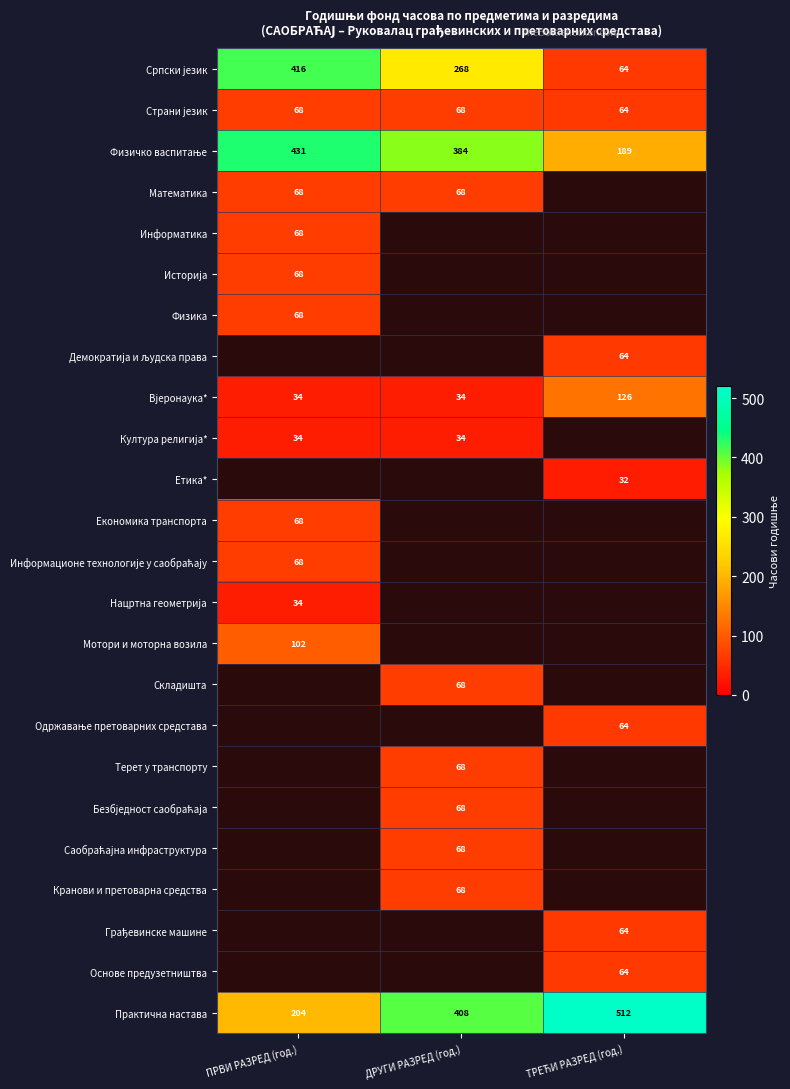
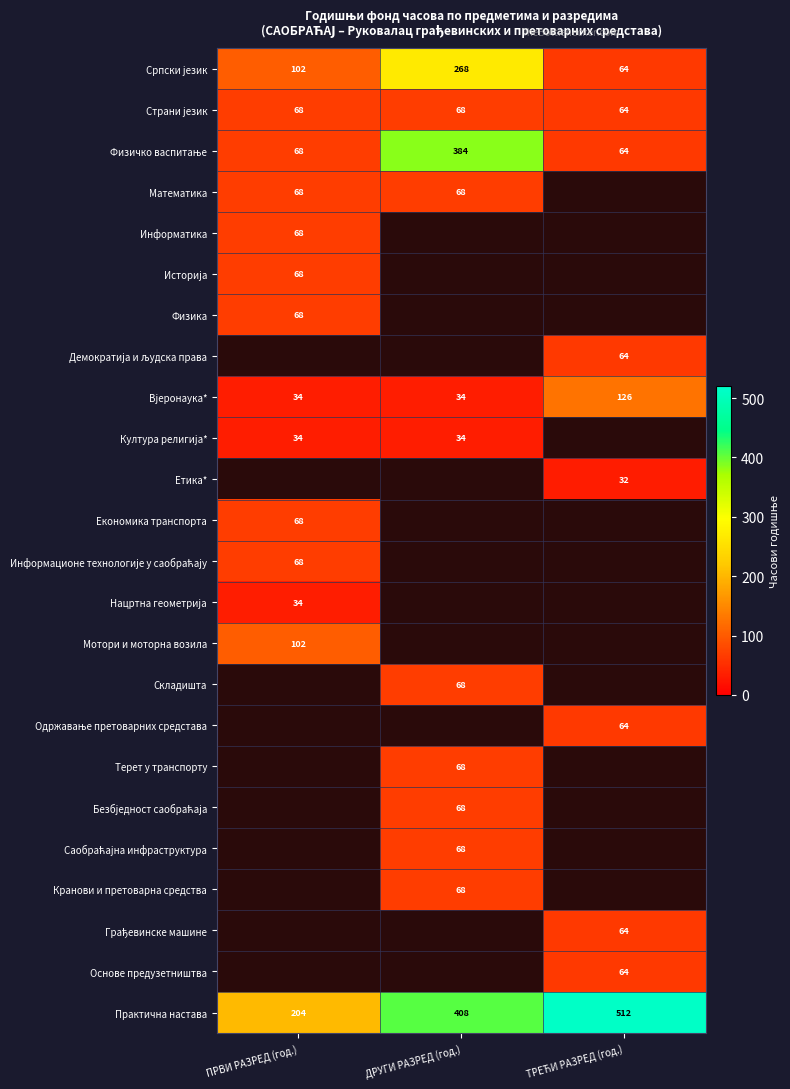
Српски језик, ПРВИ РАЗРЕД (год.): 416 -> 102
Физичко васпитање, ПРВИ РАЗРЕД (год.): 431 -> 68
Физичко васпитање, ТРЕЋИ РАЗРЕД (год.): 189 -> 64
